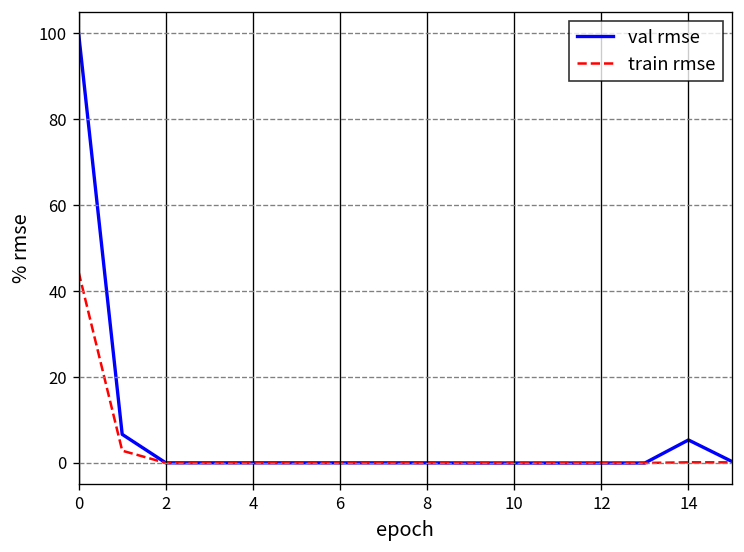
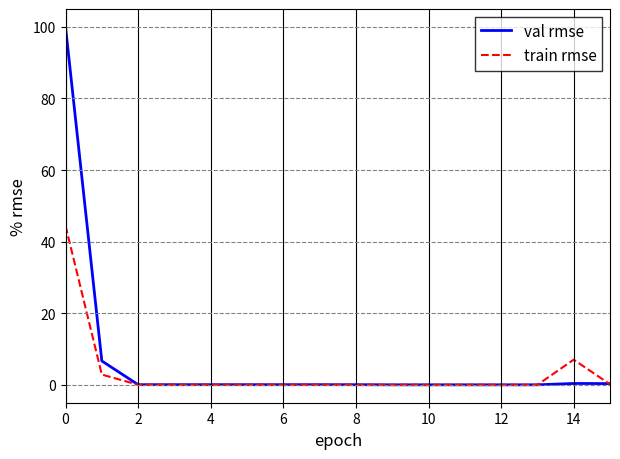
val rmse, 14: 5 -> 0
train rmse, 14: 0 -> 7
